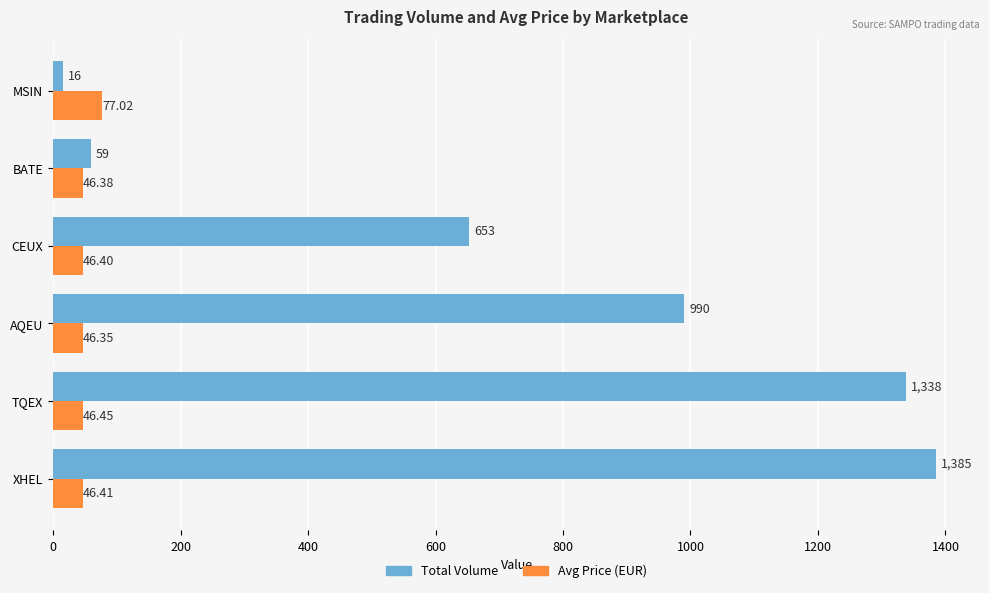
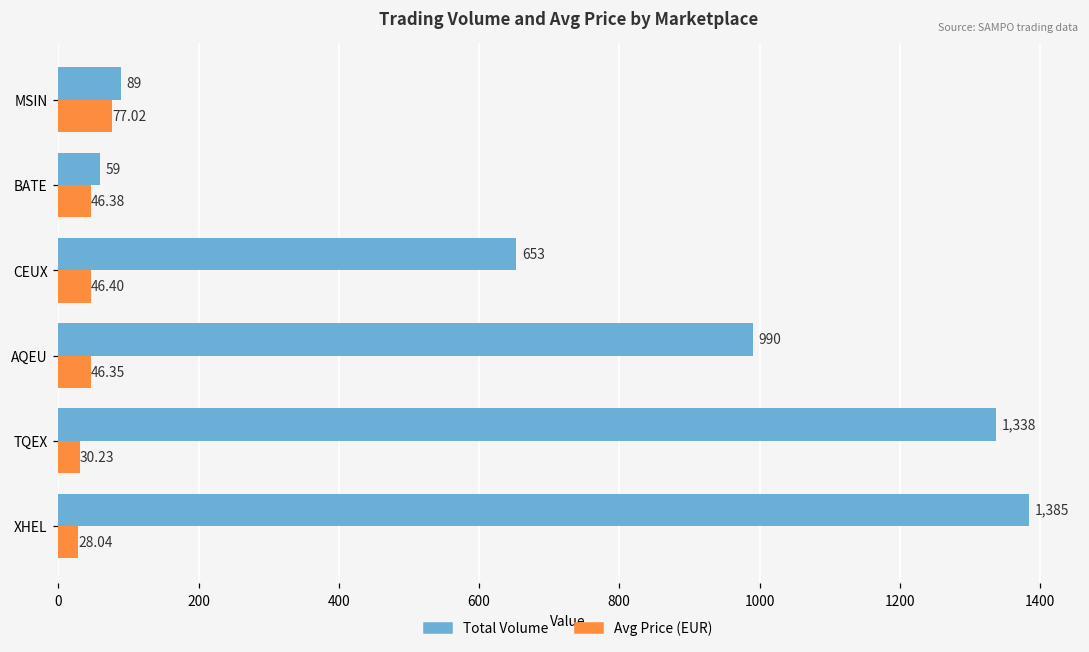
Total Volume, MSIN: 16 -> 89
Avg Price (EUR), TQEX: 46.45 -> 30.23
Avg Price (EUR), XHEL: 46.41 -> 28.04
